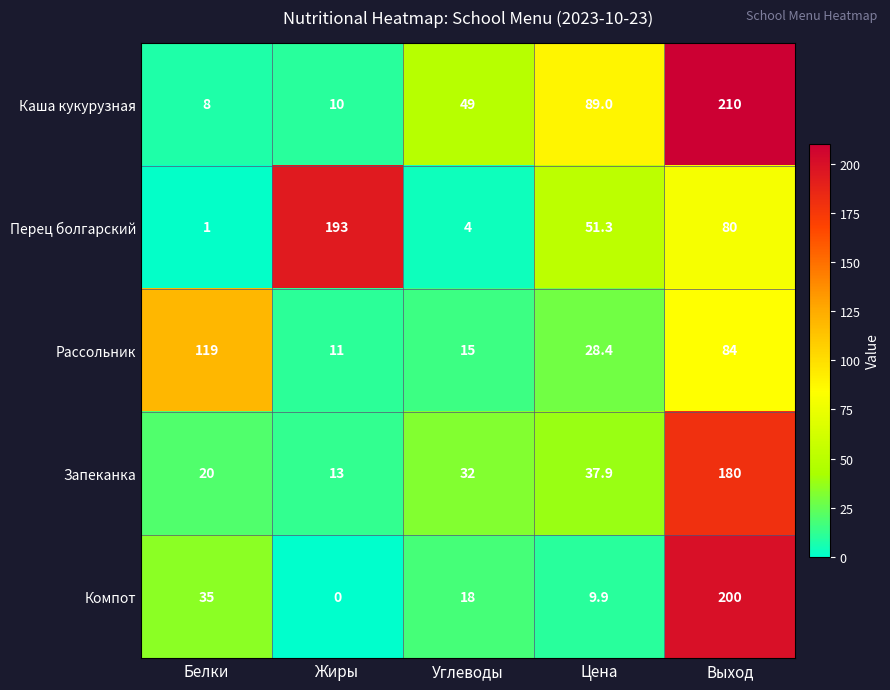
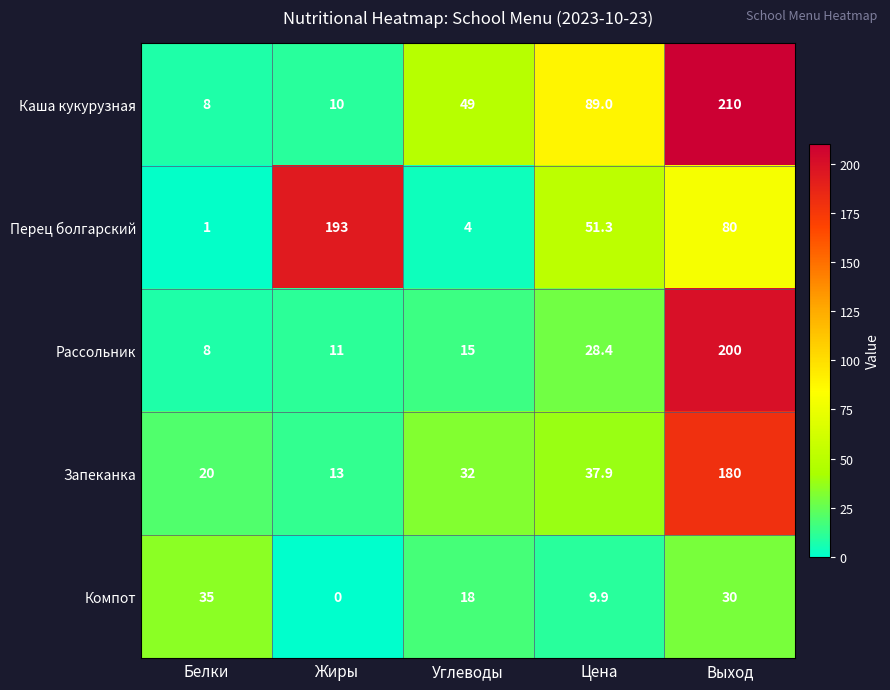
Рассольник, Белки: 119 -> 8
Рассольник, Выход: 84 -> 200
Компот, Выход: 200 -> 30
